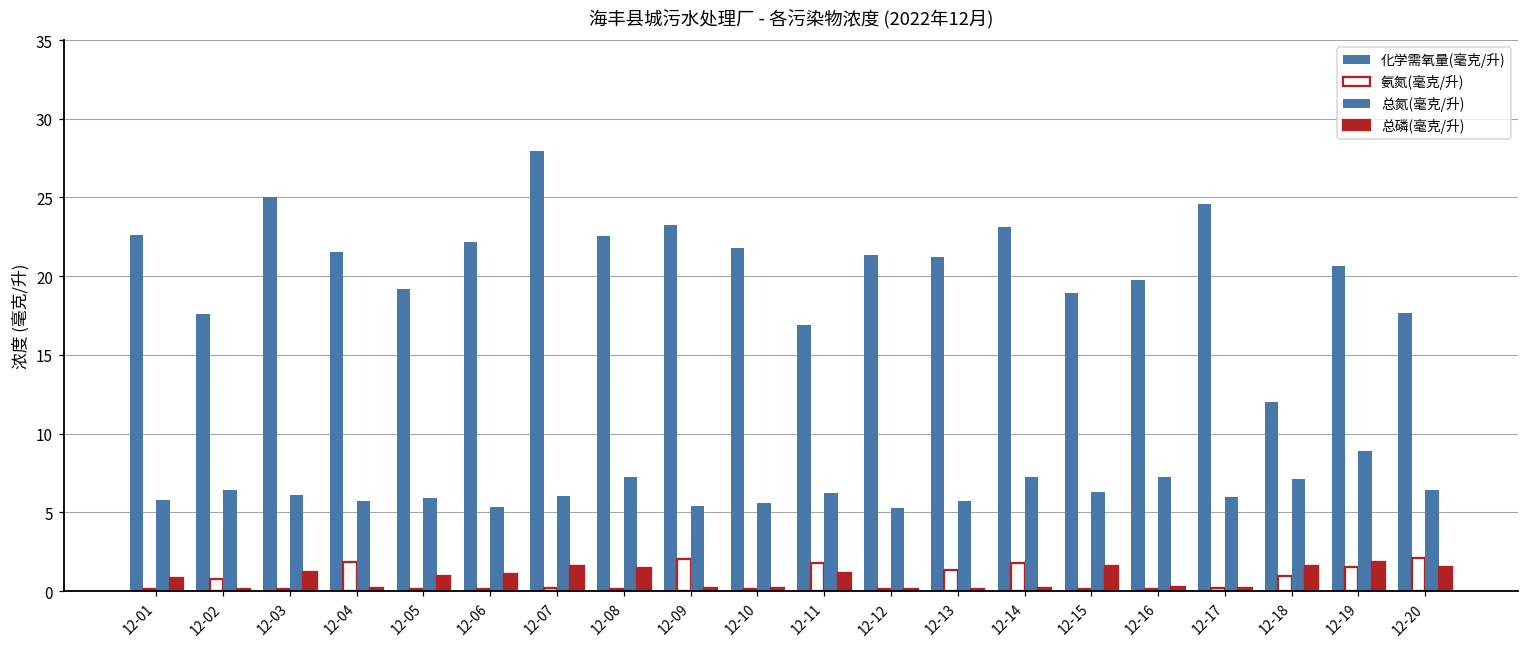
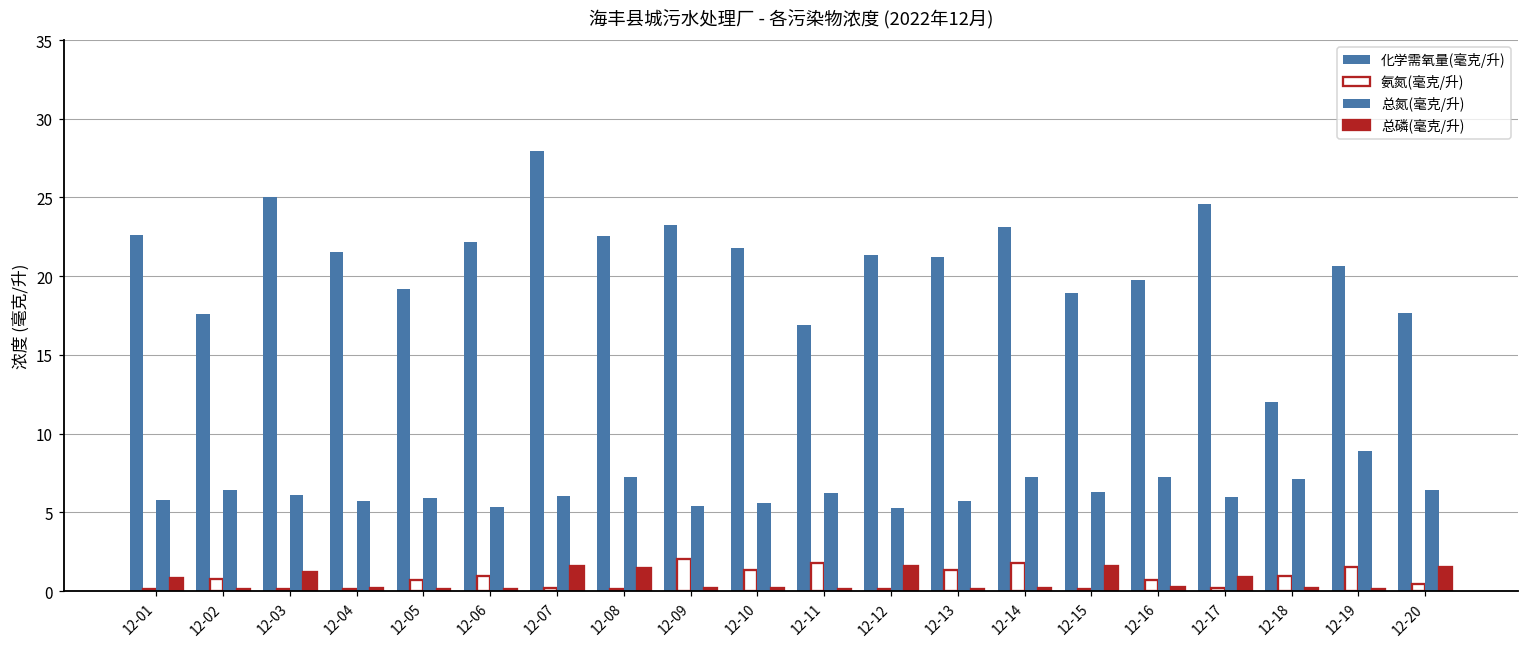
氨氮(毫克/升), 12-04: 1.9 -> 0.1
氨氮(毫克/升), 12-05: 0.1 -> 0.7
总磷(毫克/升), 12-05: 1.0 -> 0.1
氨氮(毫克/升), 12-06: 0.1 -> 1.0
总磷(毫克/升), 12-06: 1.1 -> 0.1
氨氮(毫克/升), 12-10: 0.1 -> 1.3
总磷(毫克/升), 12-11: 1.1 -> 0.2
总磷(毫克/升), 12-12: 0.1 -> 1.6
氨氮(毫克/升), 12-16: 0.1 -> 0.7
总磷(毫克/升), 12-17: 0.2 -> 0.9
总磷(毫克/升), 12-18: 1.6 -> 0.2
总磷(毫克/升), 12-19: 1.8 -> 0.1
氨氮(毫克/升), 12-20: 2.1 -> 0.4
